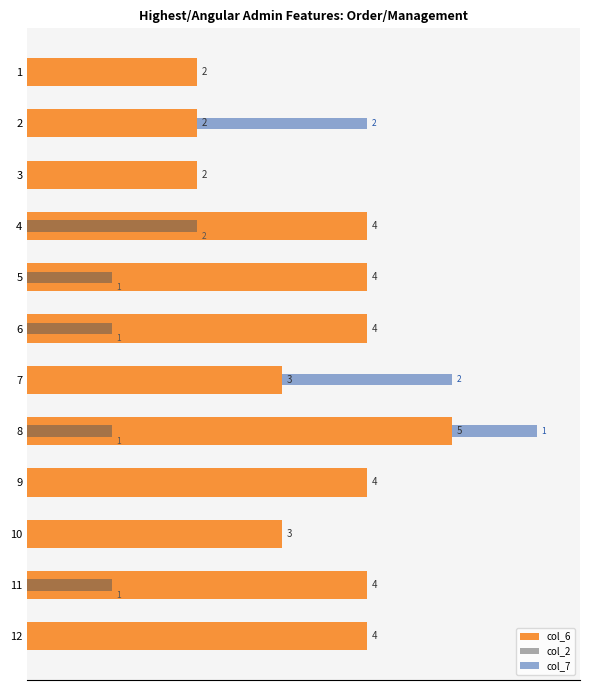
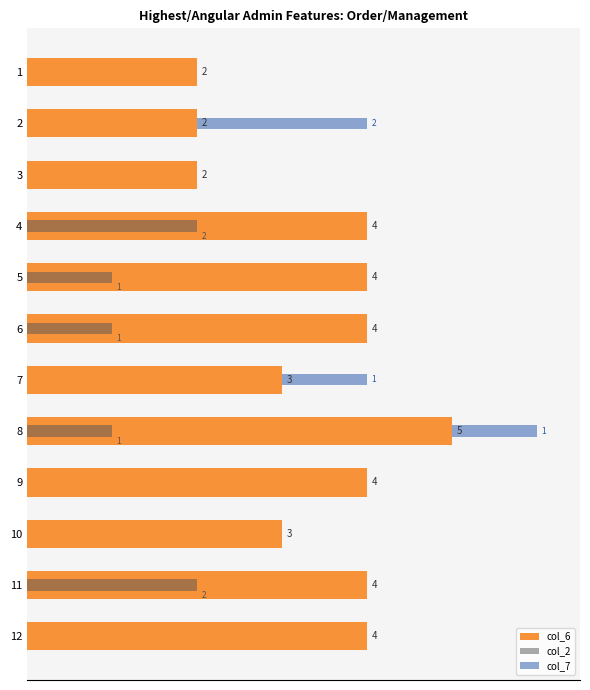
col_7, 7: 2 -> 1
col_2, 11: 1 -> 2
